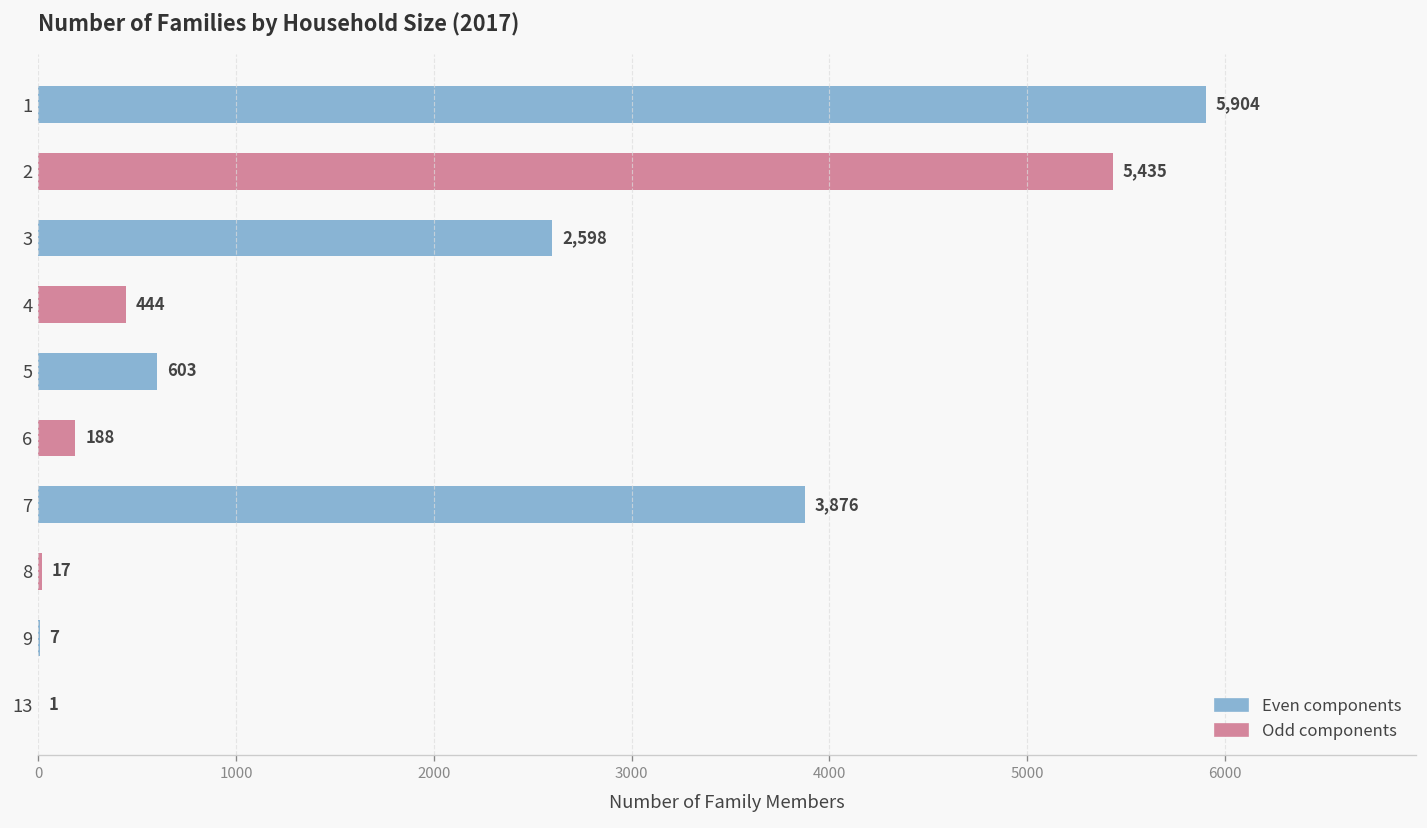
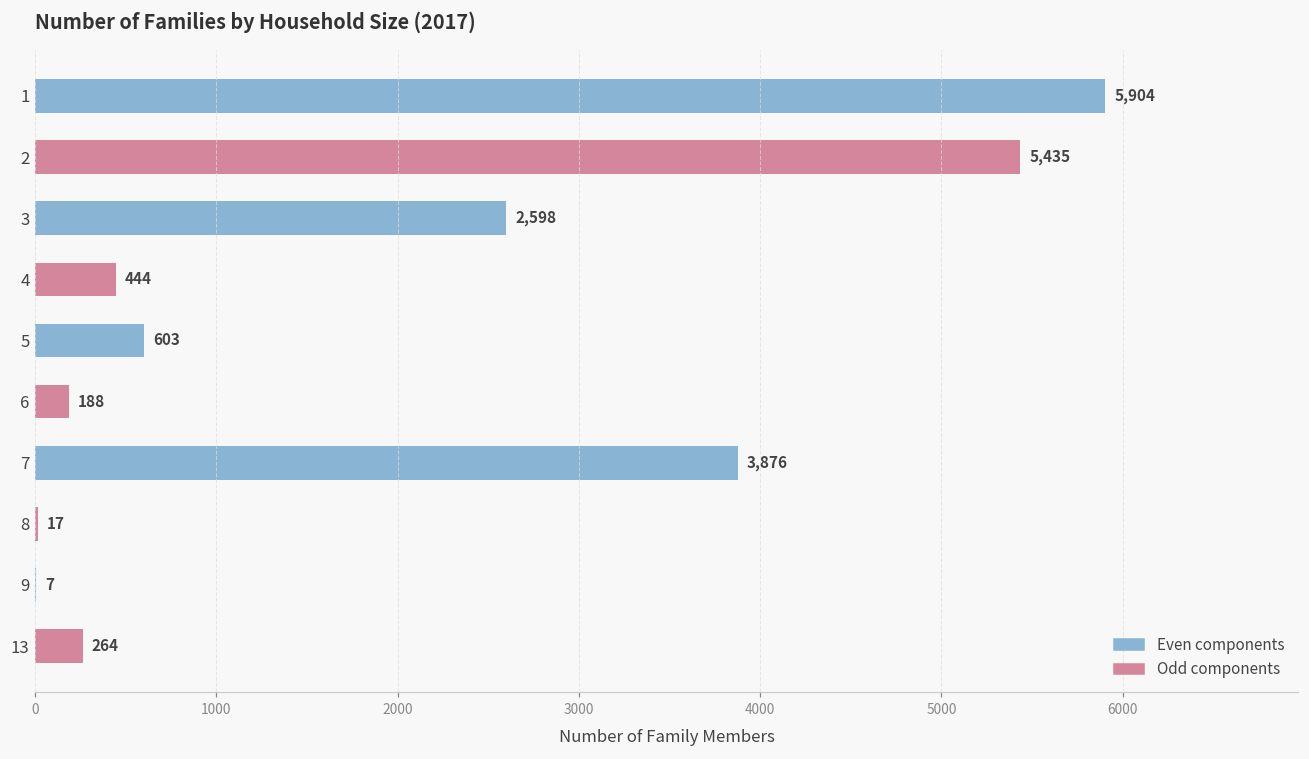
13: 1 -> 264
